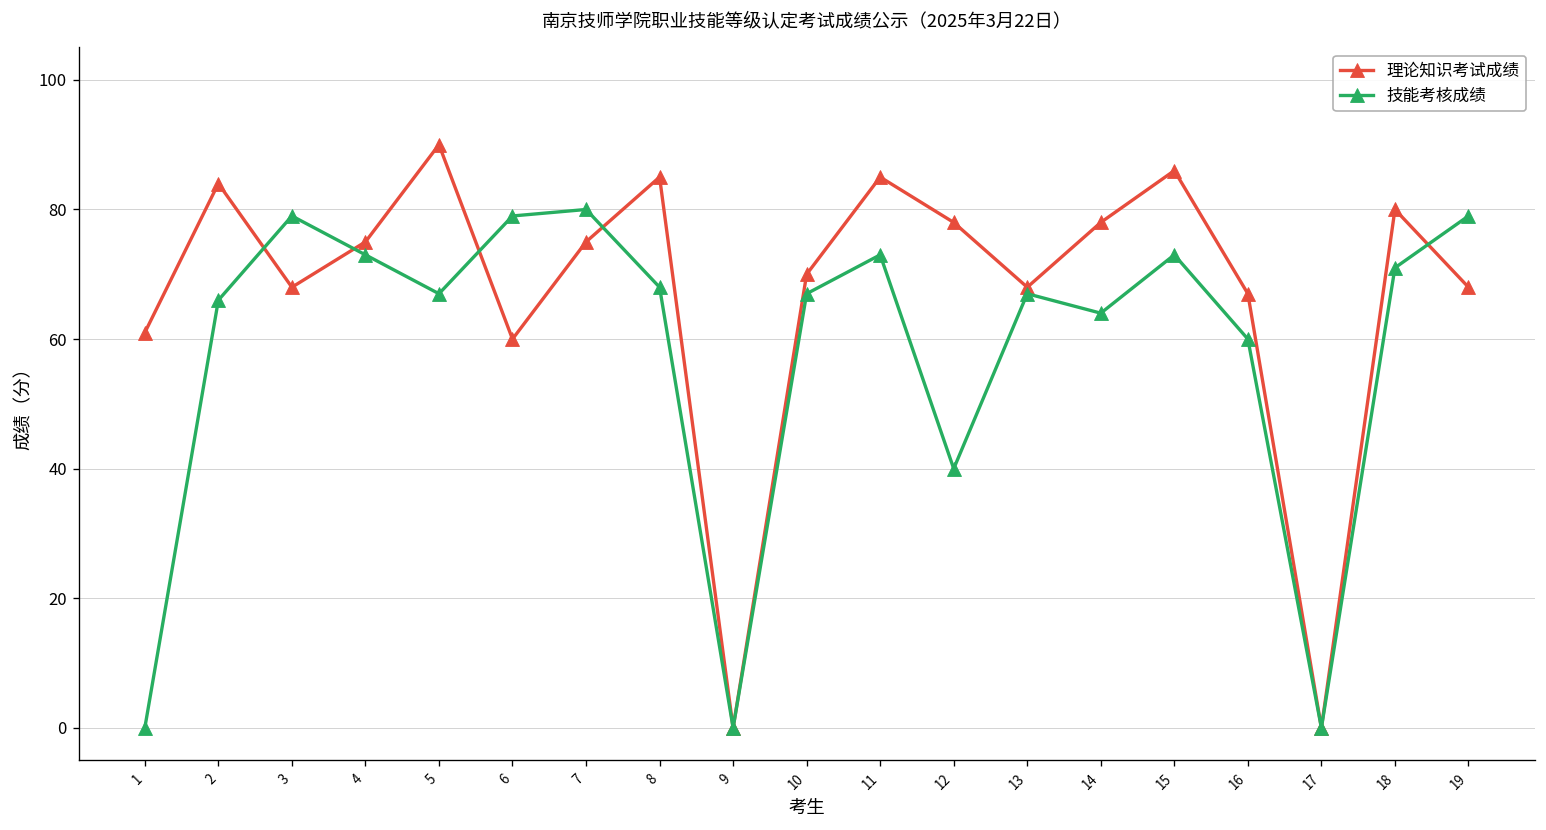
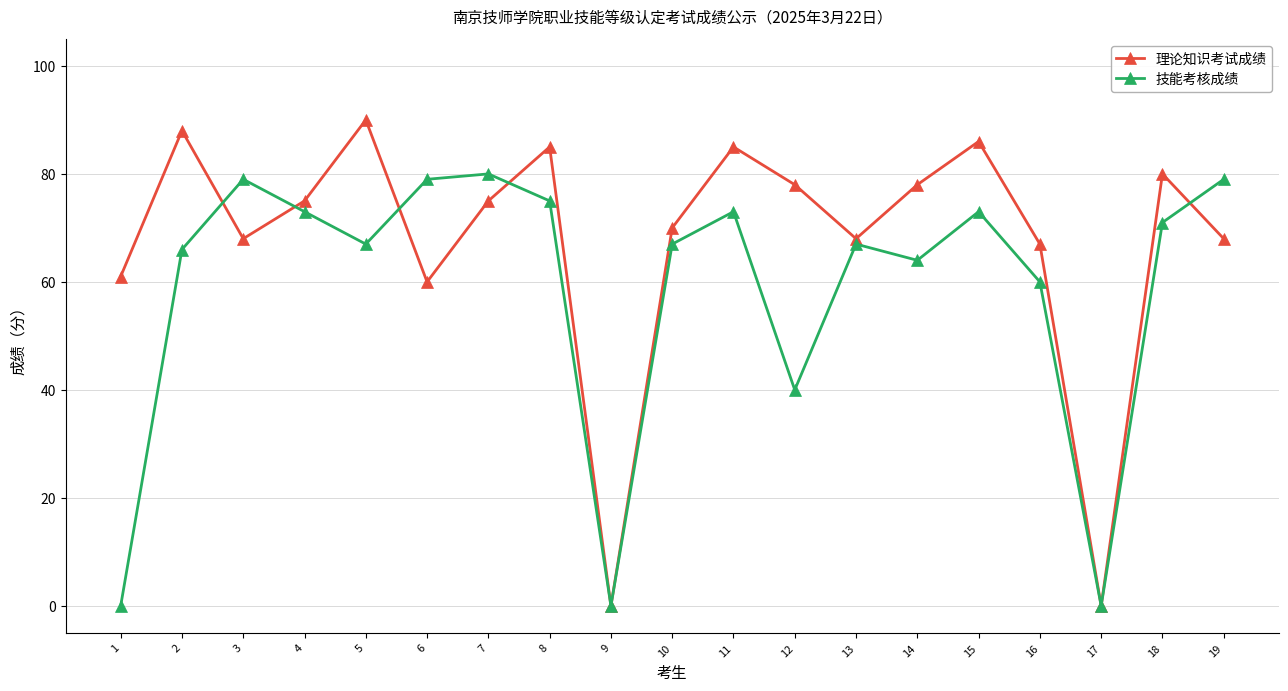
理论知识考试成绩, 2: 84 -> 88
技能考核成绩, 8: 68 -> 75
